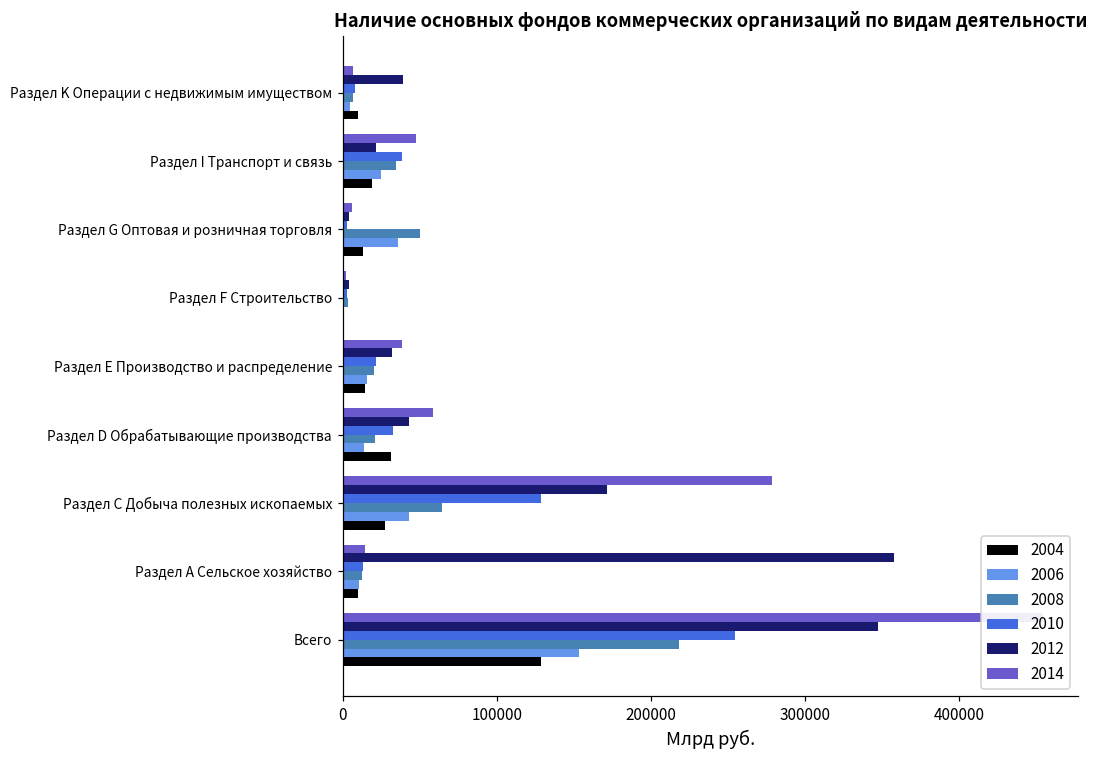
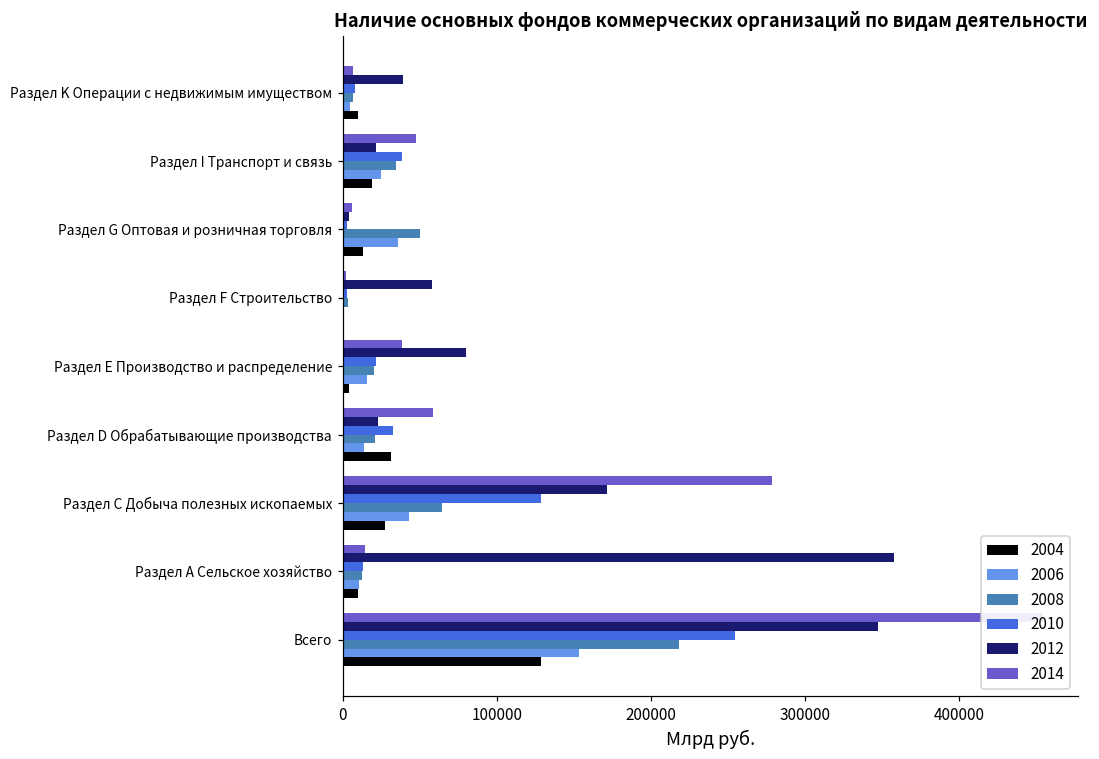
2012, Раздел F Строительство: 4000 -> 58000
2012, Раздел Е Производство и распределение: 32000 -> 80000
2004, Раздел Е Производство и распределение: 14000 -> 4000
2012, Раздел D Обрабатывающие производства: 43000 -> 23000
